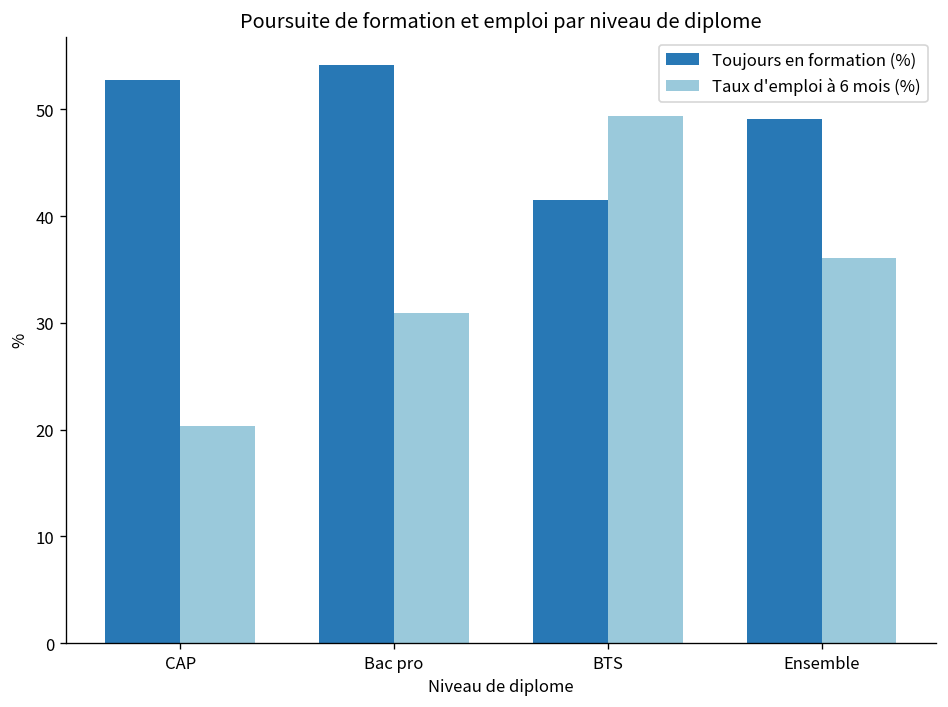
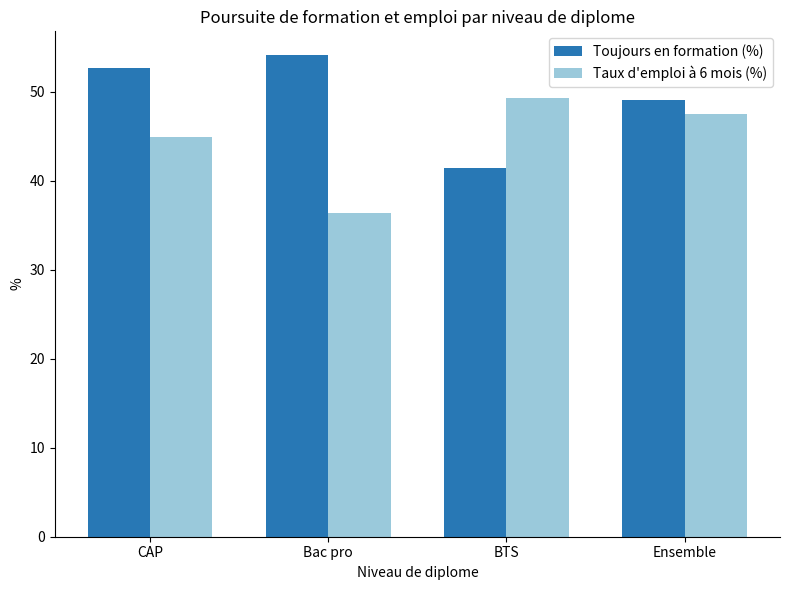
Taux d'emploi à 6 mois (%), CAP: 20 -> 45
Taux d'emploi à 6 mois (%), Bac pro: 31 -> 36
Taux d'emploi à 6 mois (%), Ensemble: 36 -> 48
